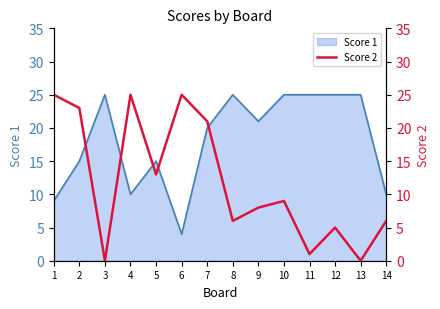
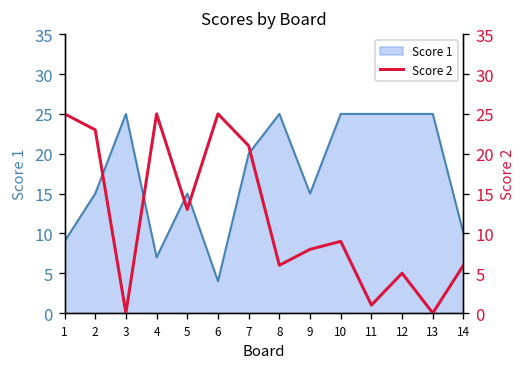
Score 1, 4: 10 -> 7
Score 1, 9: 21 -> 15
